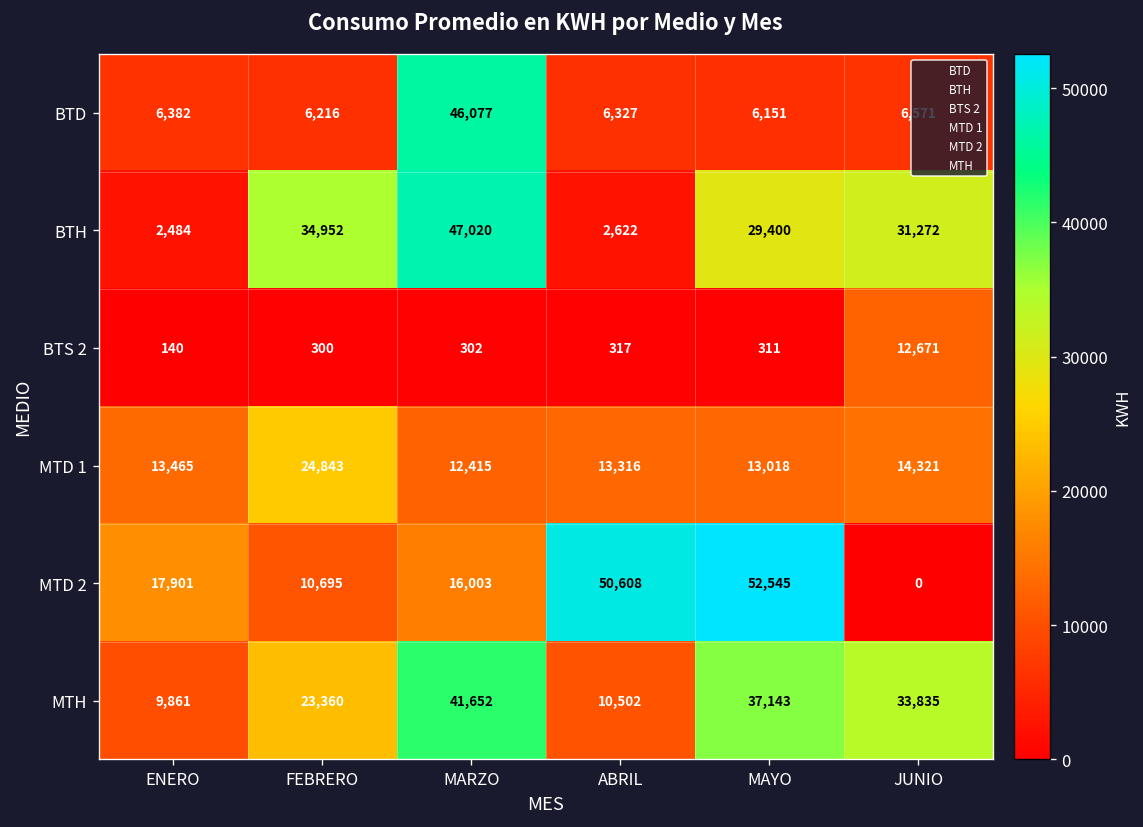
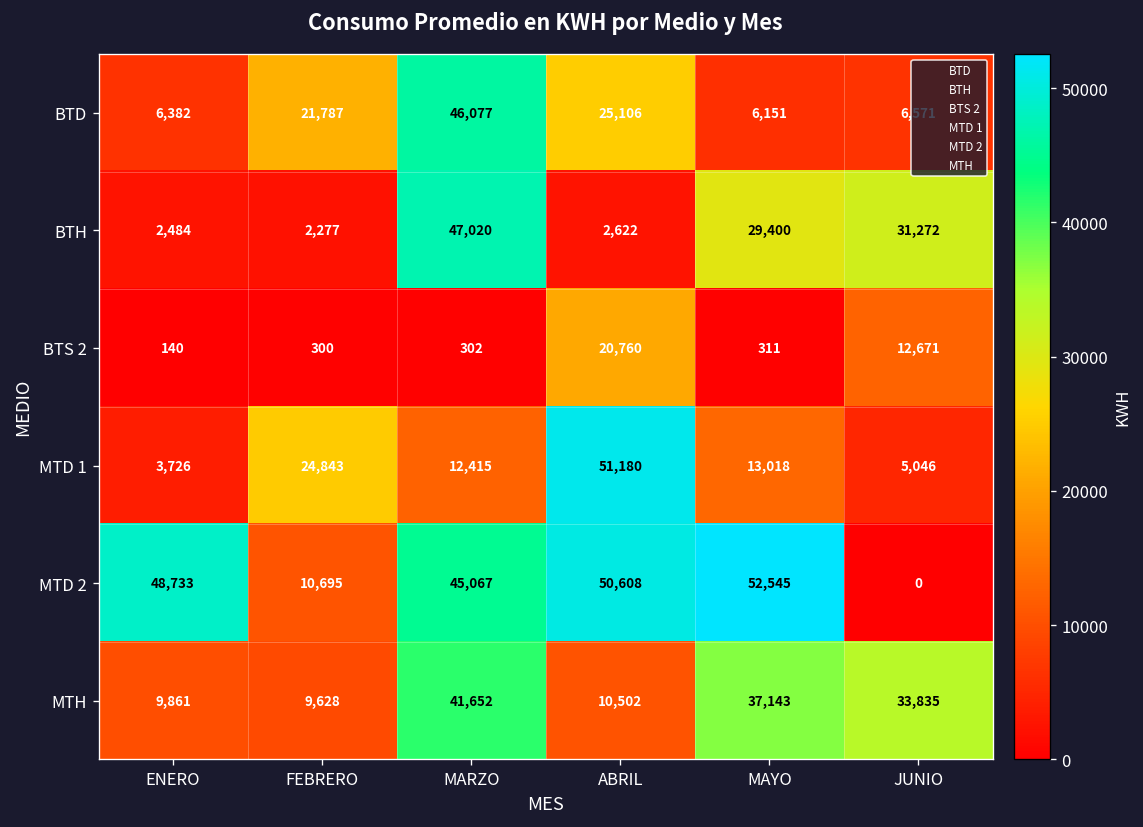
BTD, FEBRERO: 6,216 -> 21,787
BTD, ABRIL: 6,327 -> 25,106
BTH, FEBRERO: 34,952 -> 2,277
BTS 2, ABRIL: 317 -> 20,760
MTD 1, ENERO: 13,465 -> 3,726
MTD 1, ABRIL: 13,316 -> 51,180
MTD 1, JUNIO: 14,321 -> 5,046
MTD 2, ENERO: 17,901 -> 48,733
MTD 2, MARZO: 16,003 -> 45,067
MTH, FEBRERO: 23,360 -> 9,628
